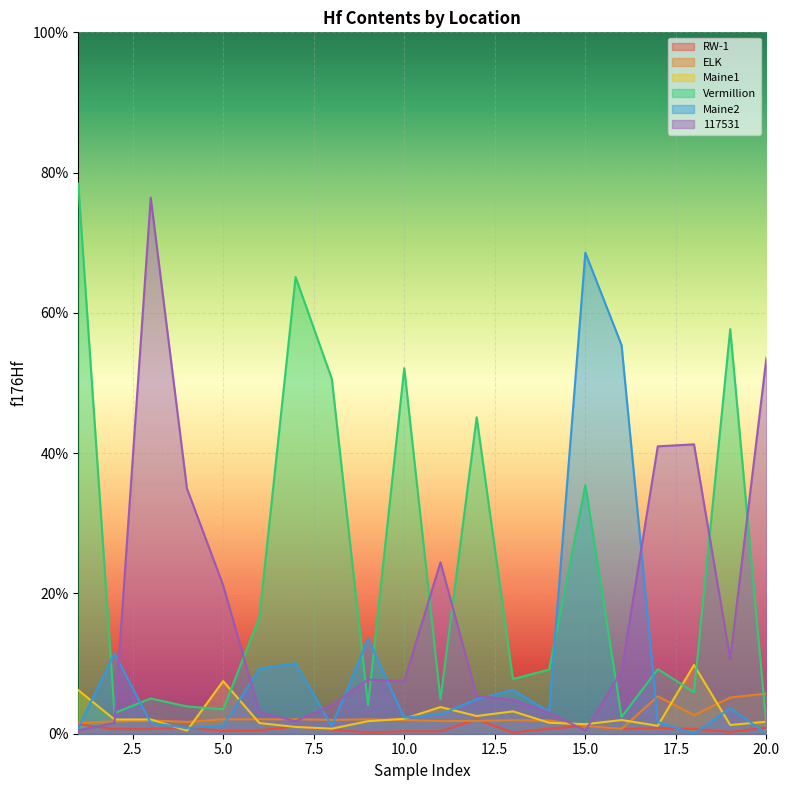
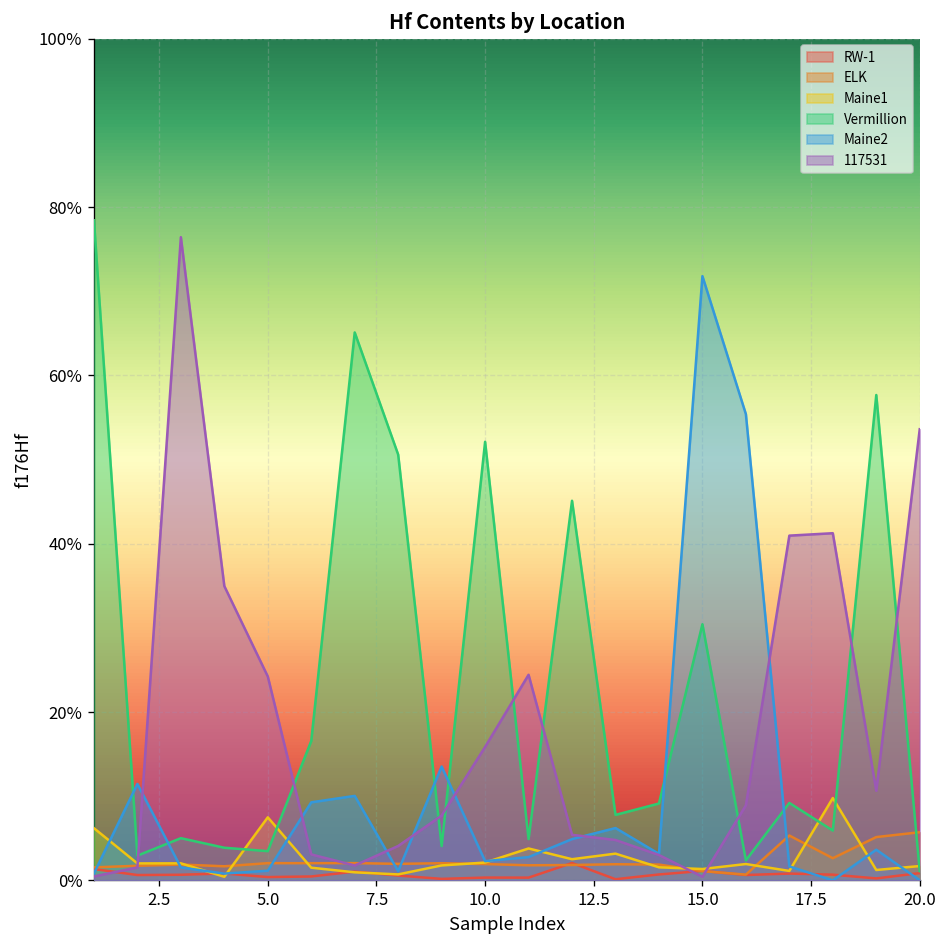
117531, 5.0: 21% -> 24%
117531, 10.0: 8% -> 16%
Vermillion, 15.0: 35% -> 30%
Maine2, 15.0: 69% -> 72%
